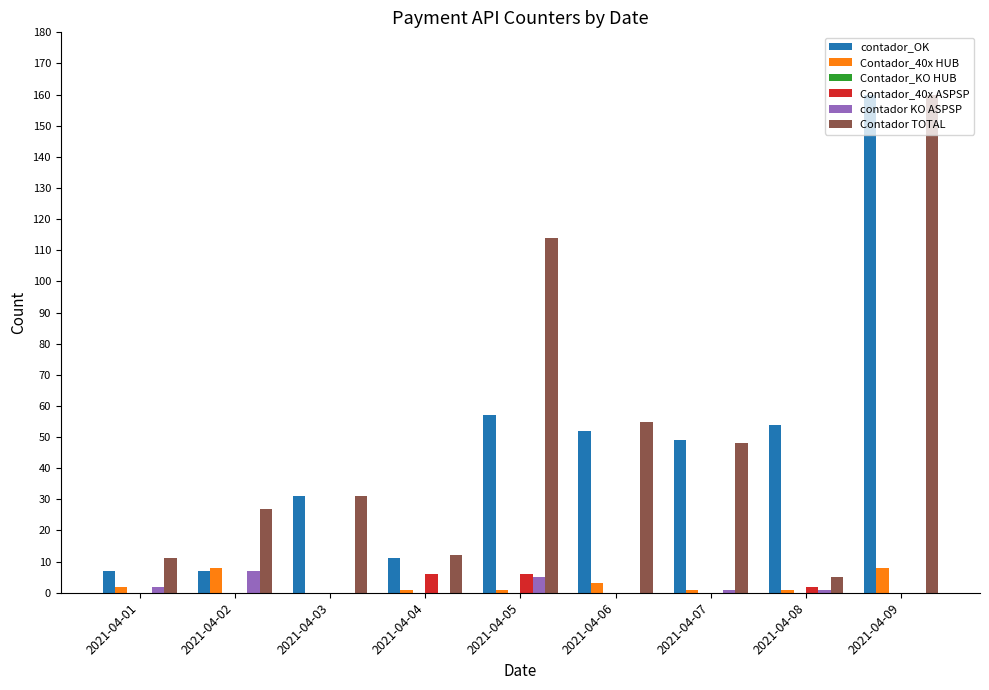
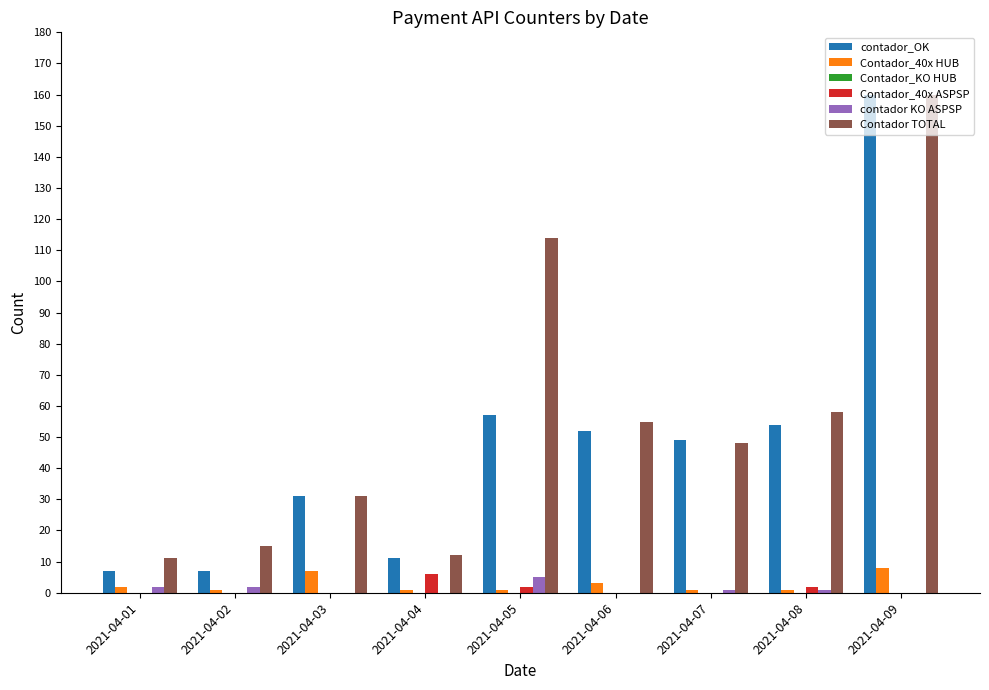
Contador_40x HUB, 2021-04-02: 8 -> 1
contador KO ASPSP, 2021-04-02: 7 -> 2
Contador TOTAL, 2021-04-02: 27 -> 15
Contador_40x HUB, 2021-04-03: 0 -> 7
Contador_40x ASPSP, 2021-04-05: 6 -> 2
Contador TOTAL, 2021-04-08: 5 -> 58
